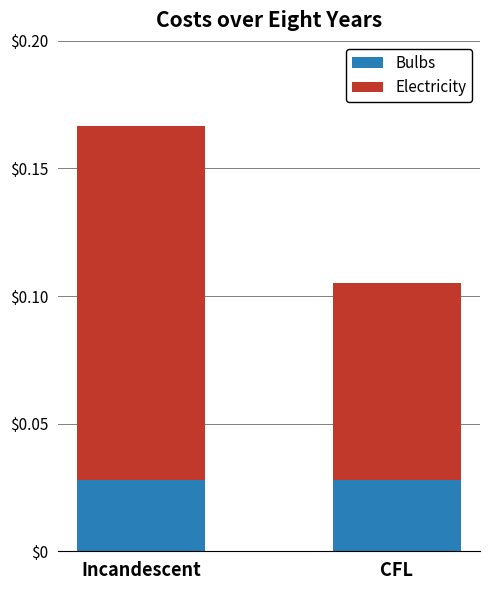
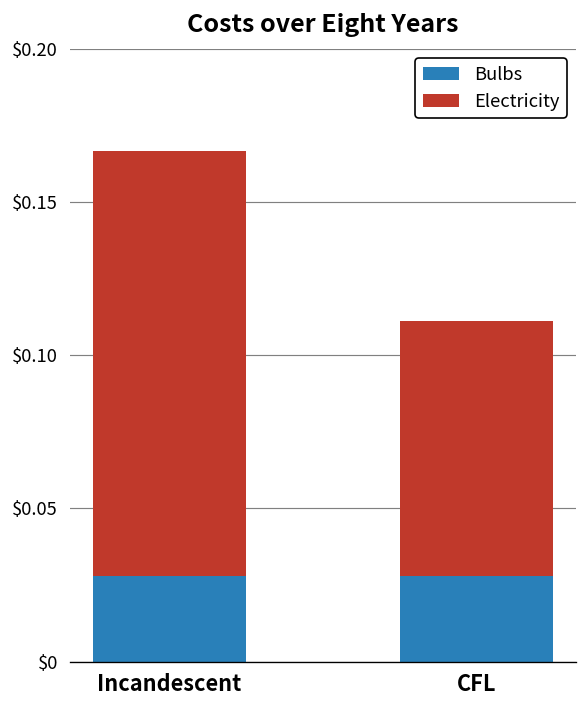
Electricity, CFL: $0.077 -> $0.083
